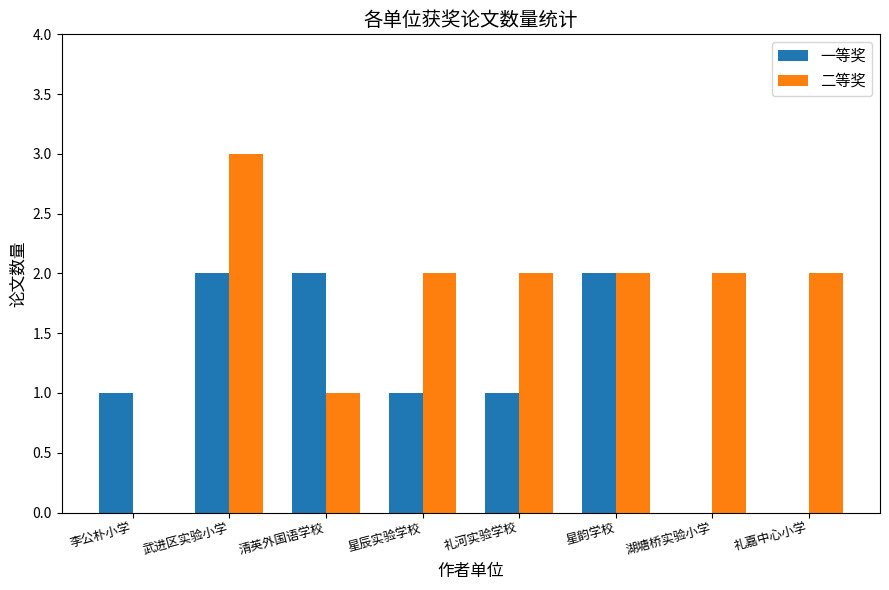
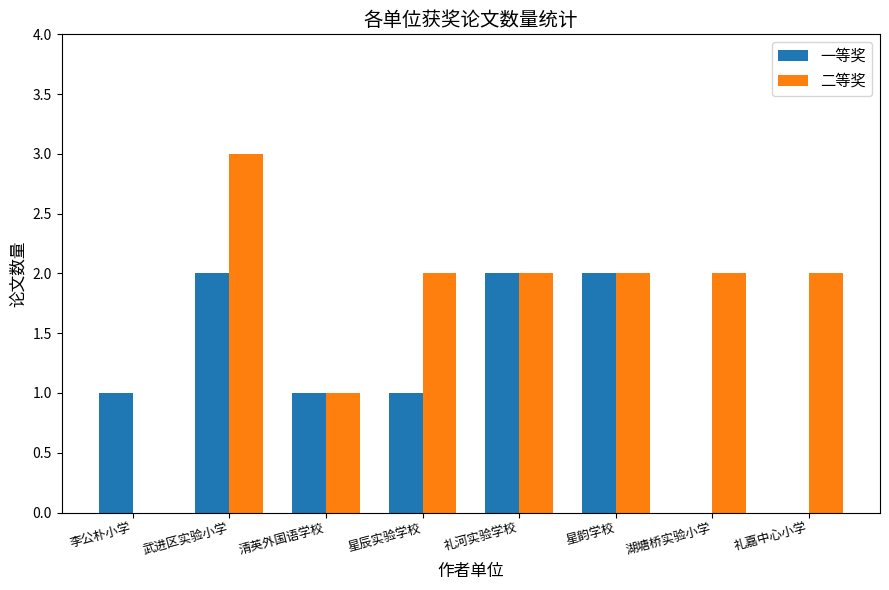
一等奖, 清英外国语学校: 2 -> 1
一等奖, 礼河实验学校: 1 -> 2
